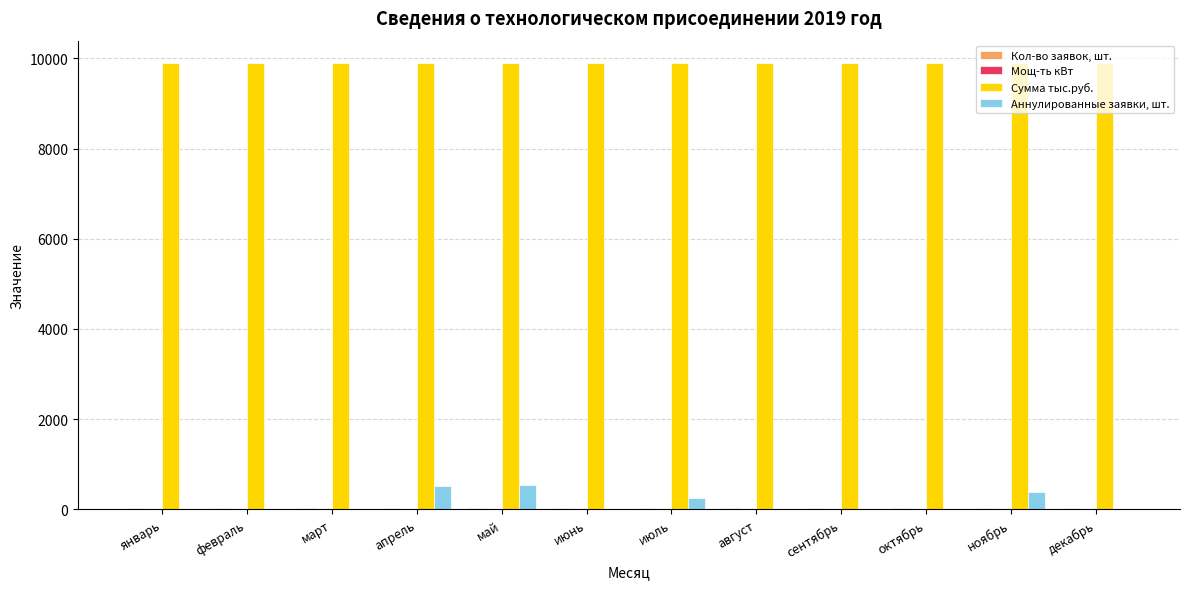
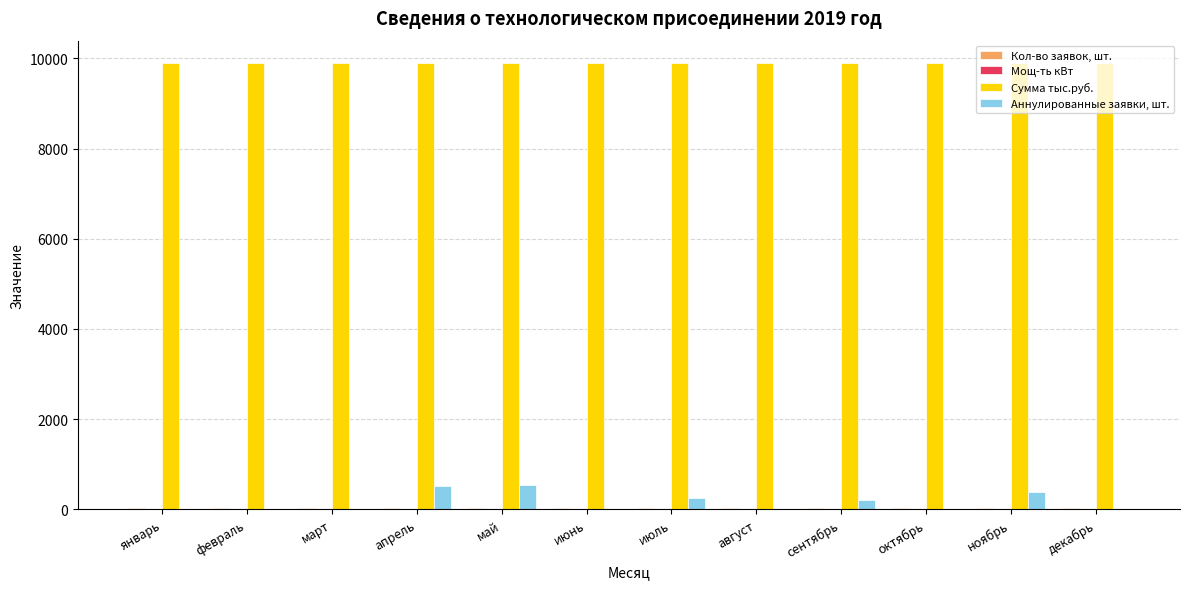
Аннулированные заявки, шт., сентябрь: 0 -> 200
